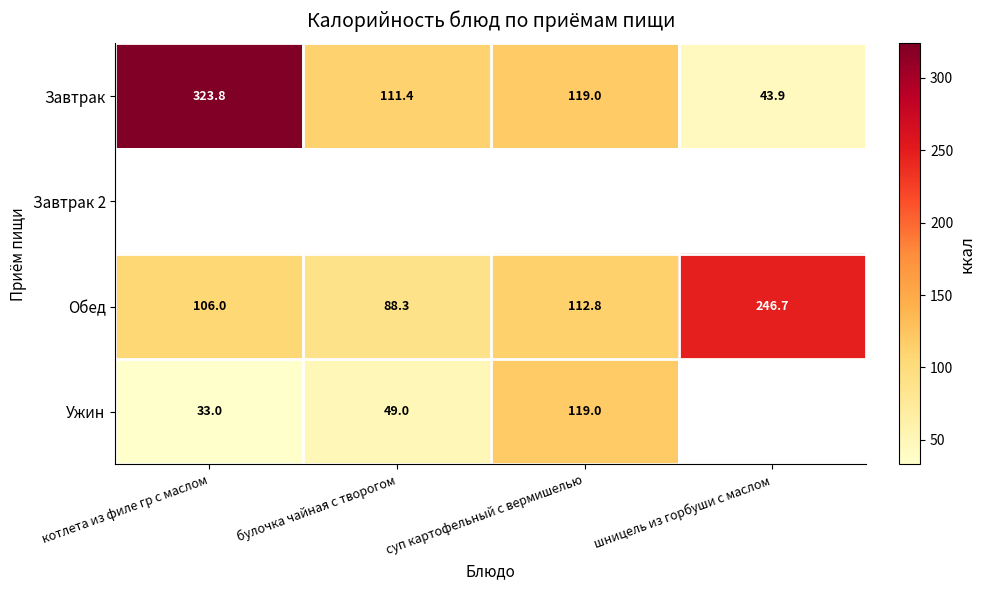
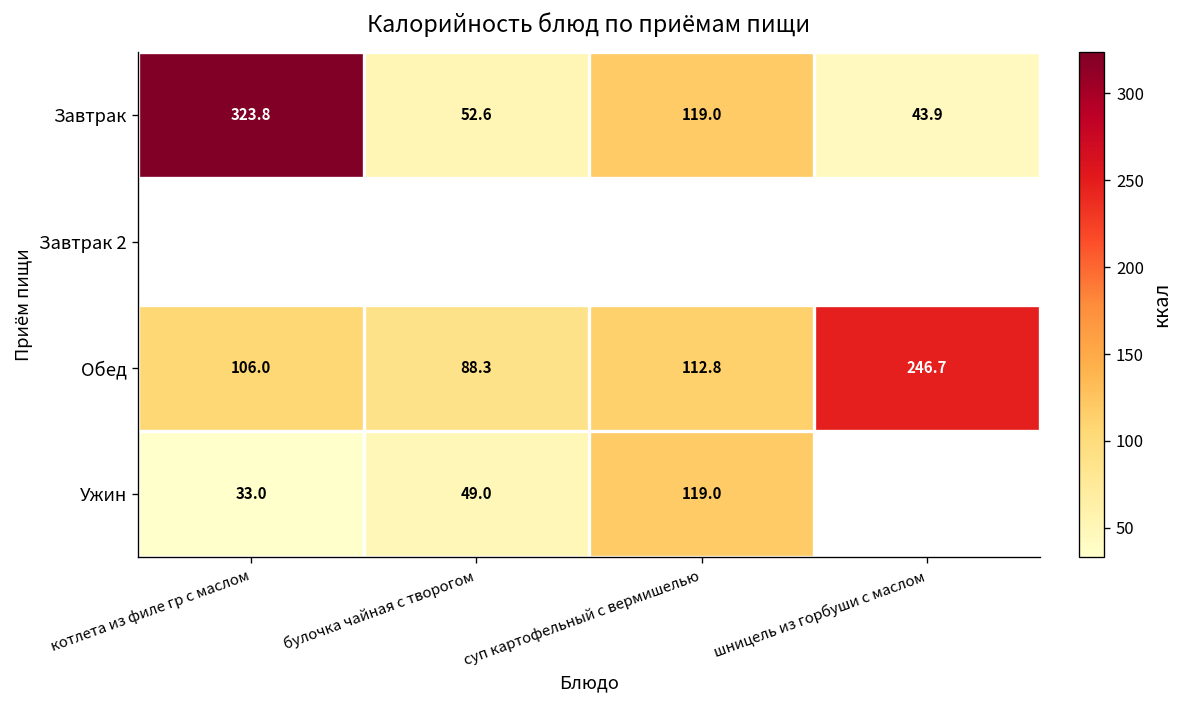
Завтрак, булочка чайная с творогом: 111.4 -> 52.6
